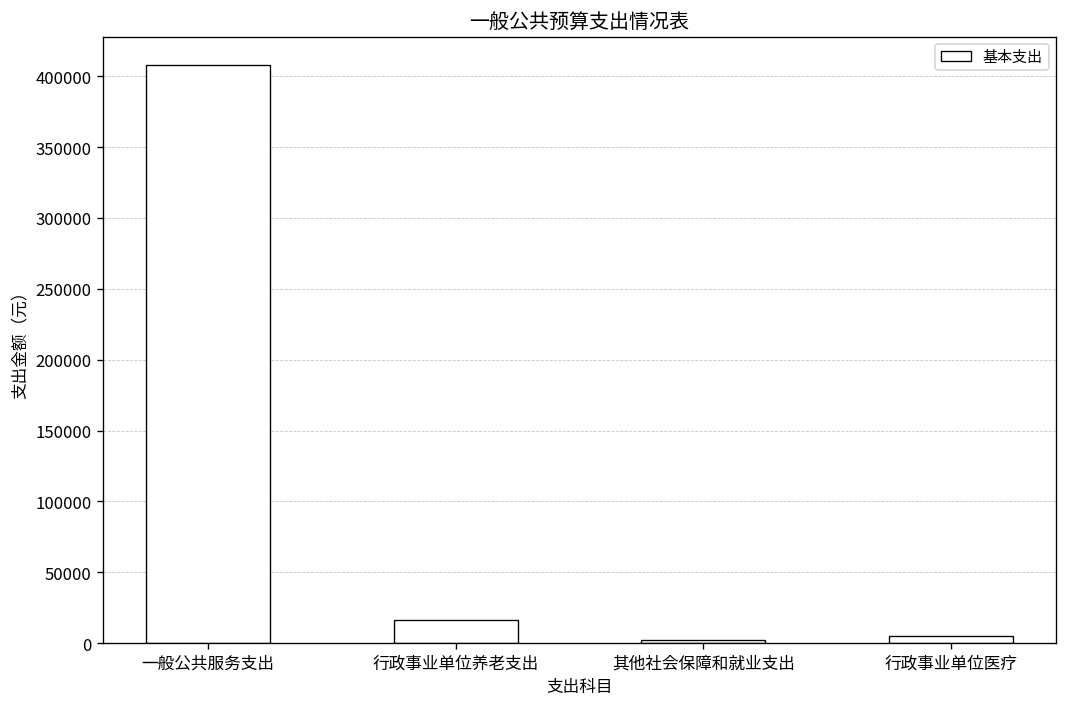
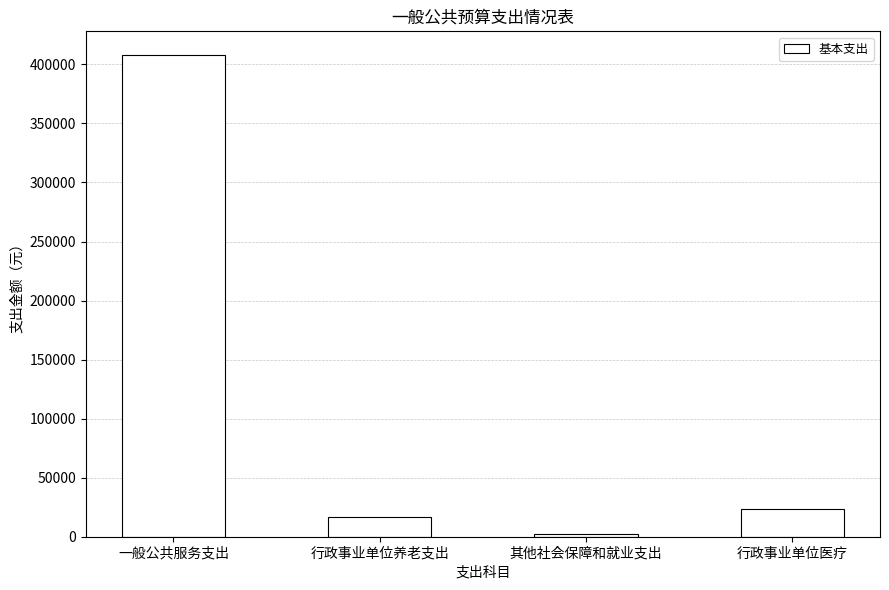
行政事业单位医疗: 5000 -> 23000
